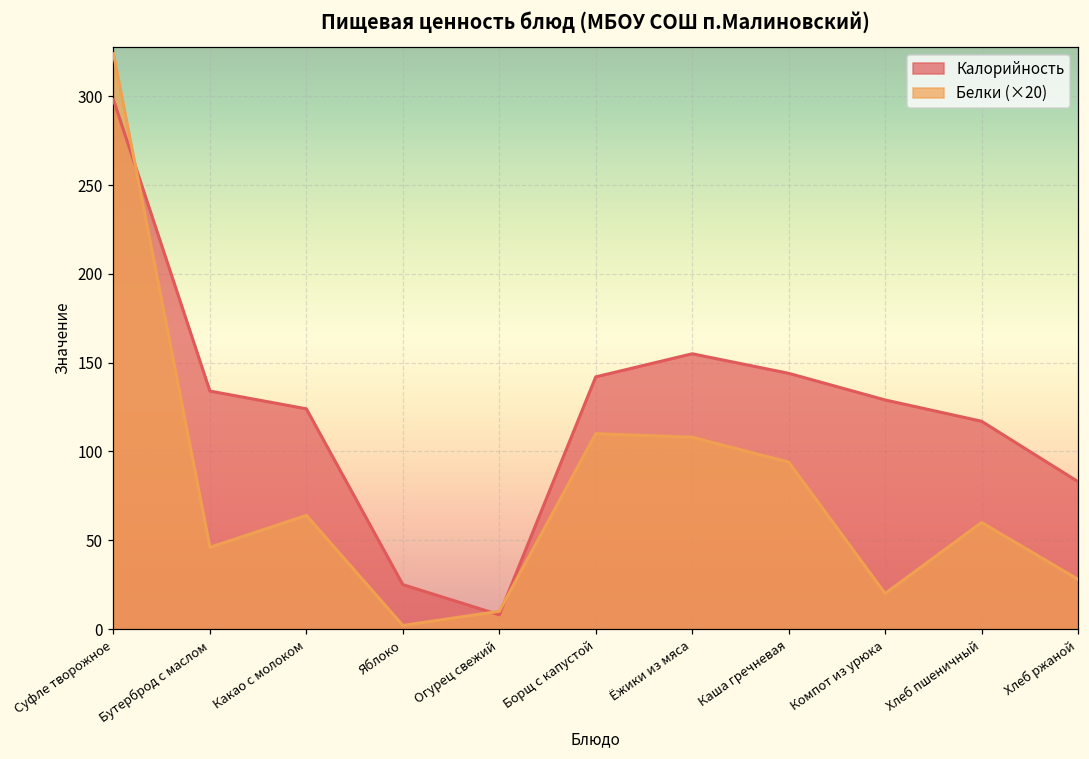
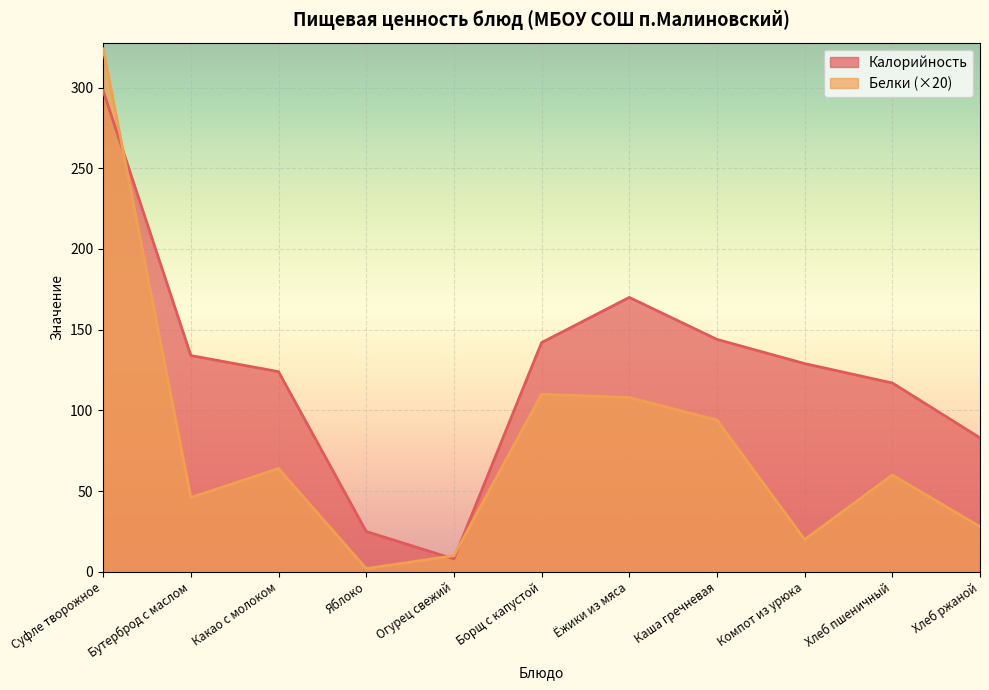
Калорийность, Ёжики из мяса: 155 -> 170
